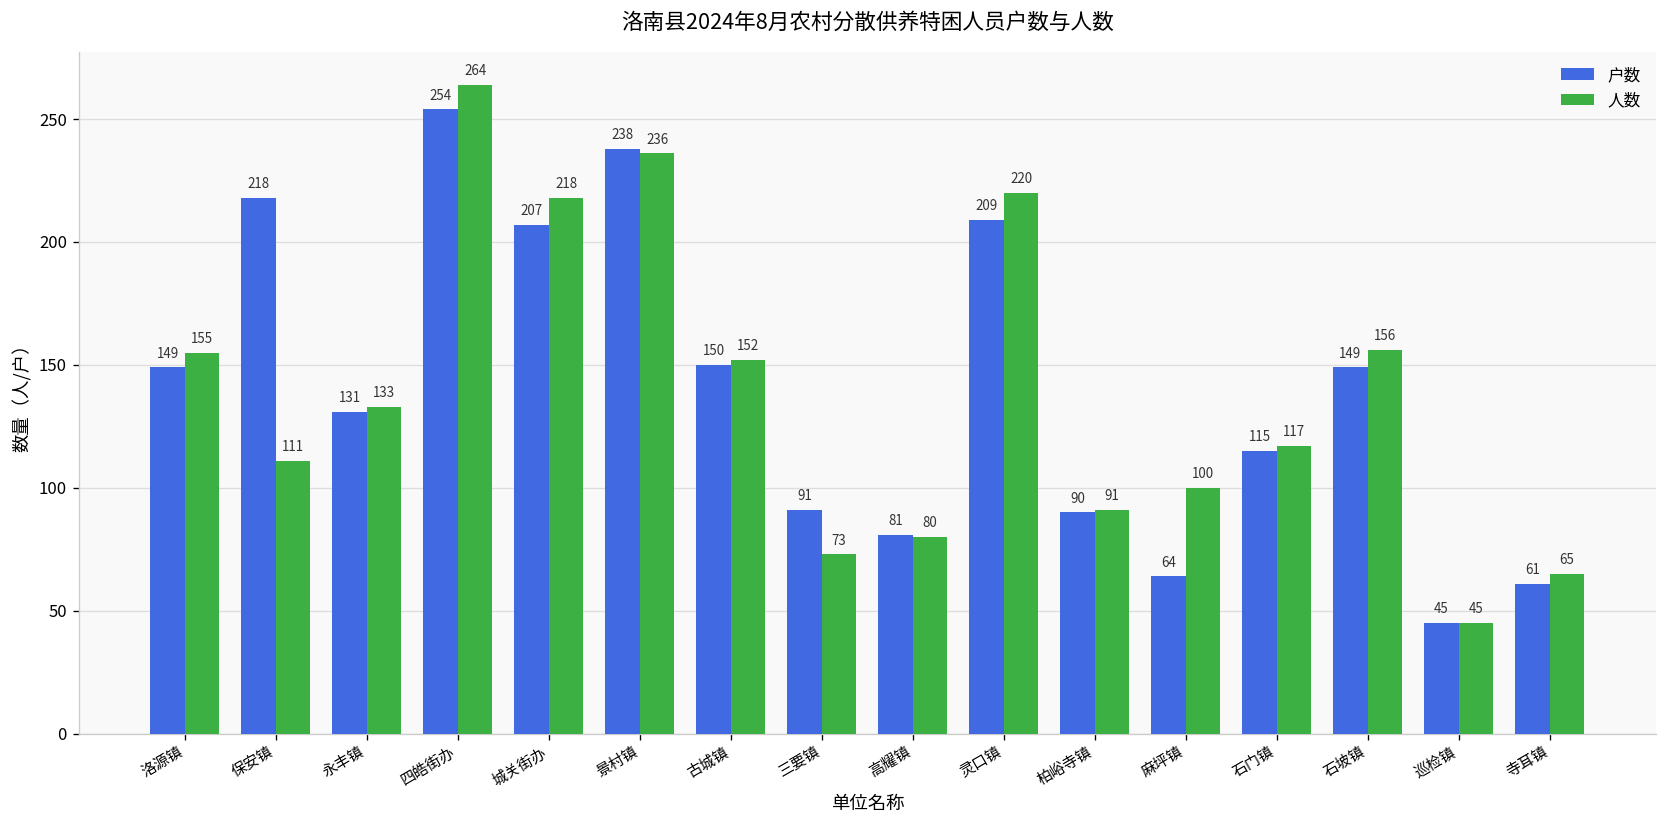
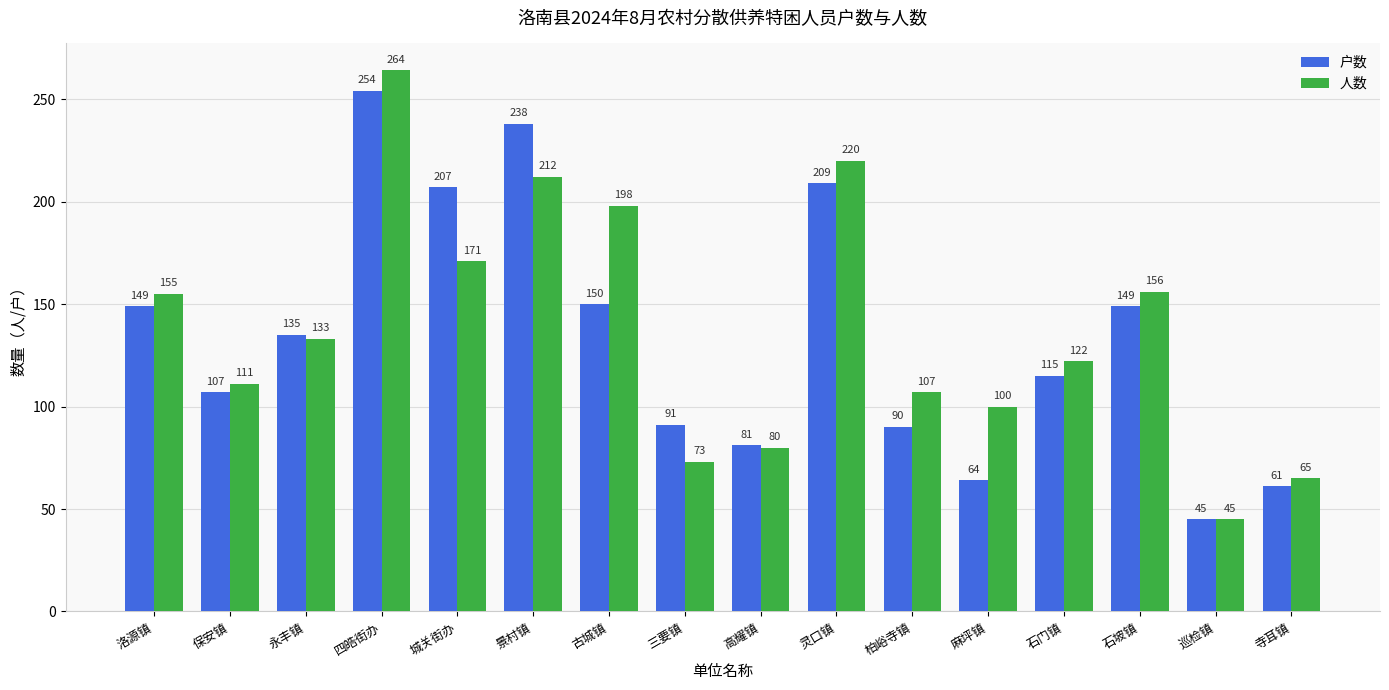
户数, 保安镇: 218 -> 107
户数, 永丰镇: 131 -> 135
人数, 城关街办: 218 -> 171
人数, 景村镇: 236 -> 212
人数, 古城镇: 152 -> 198
人数, 柏峪寺镇: 91 -> 107
人数, 石门镇: 117 -> 122
